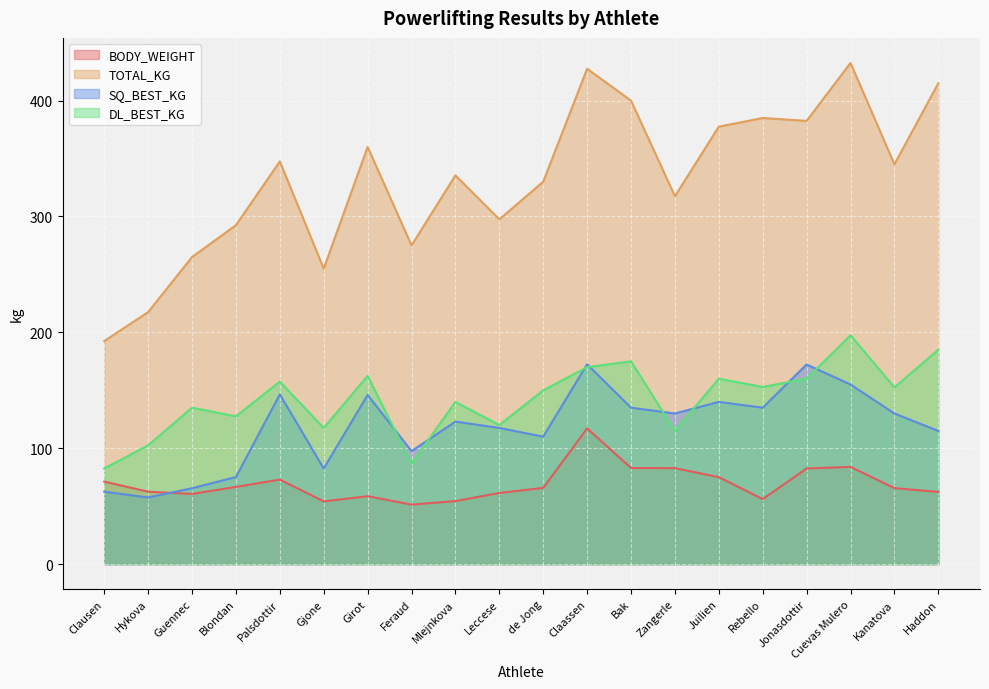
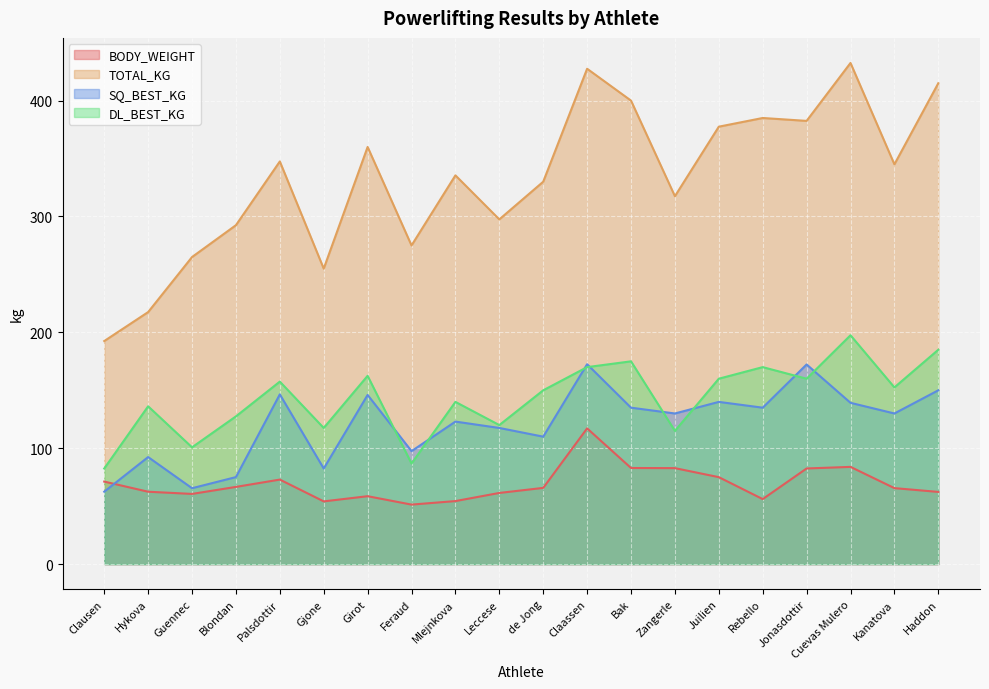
SQ_BEST_KG, Hykova: 58 -> 92
DL_BEST_KG, Hykova: 103 -> 136
DL_BEST_KG, Guennec: 135 -> 101
DL_BEST_KG, Rebello: 153 -> 170
SQ_BEST_KG, Cuevas Mulero: 155 -> 139
SQ_BEST_KG, Haddon: 115 -> 150
